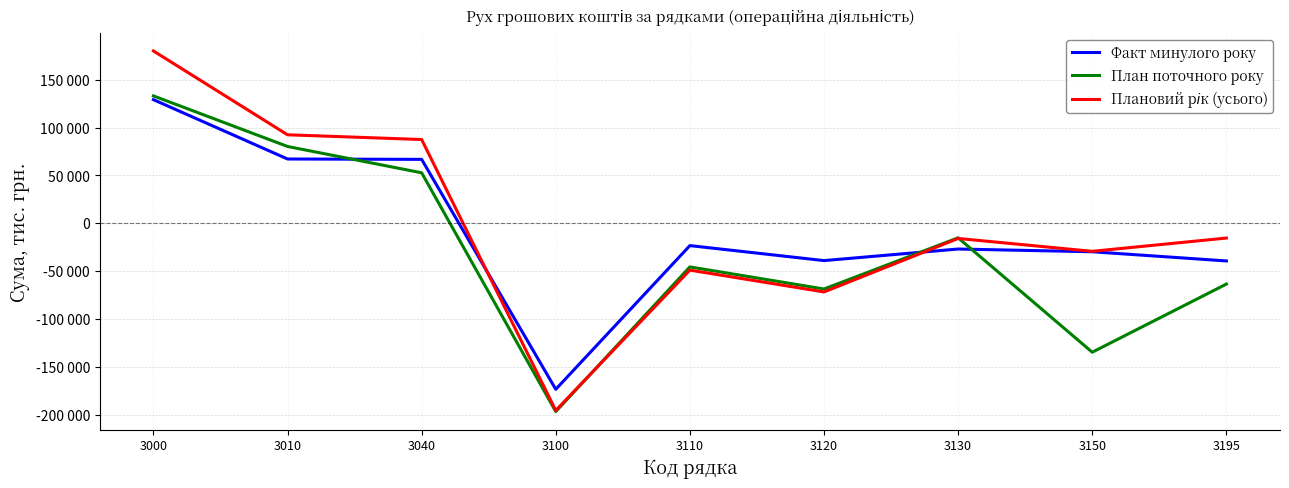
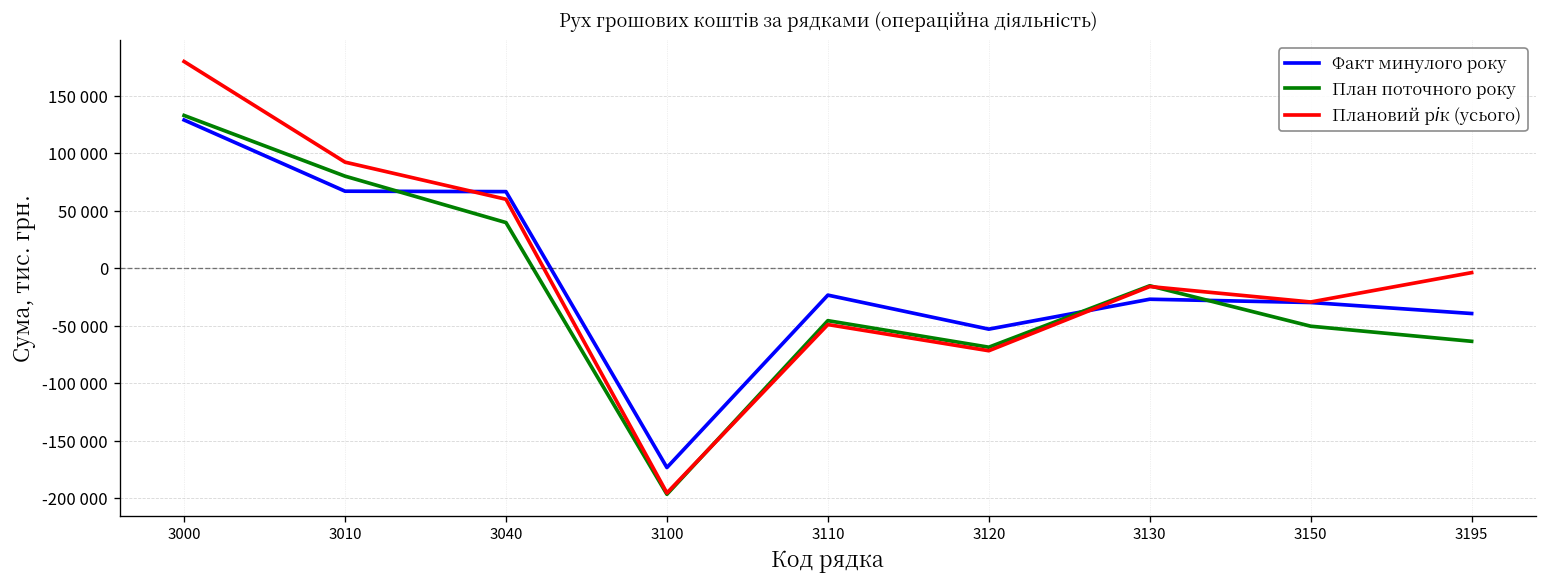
План поточного року, 3040: 50000 -> 40000
Плановий рік (усього), 3040: 90000 -> 60000
Факт минулого року, 3120: -40000 -> -50000
План поточного року, 3150: -130000 -> -50000
Плановий рік (усього), 3195: -20000 -> 0
